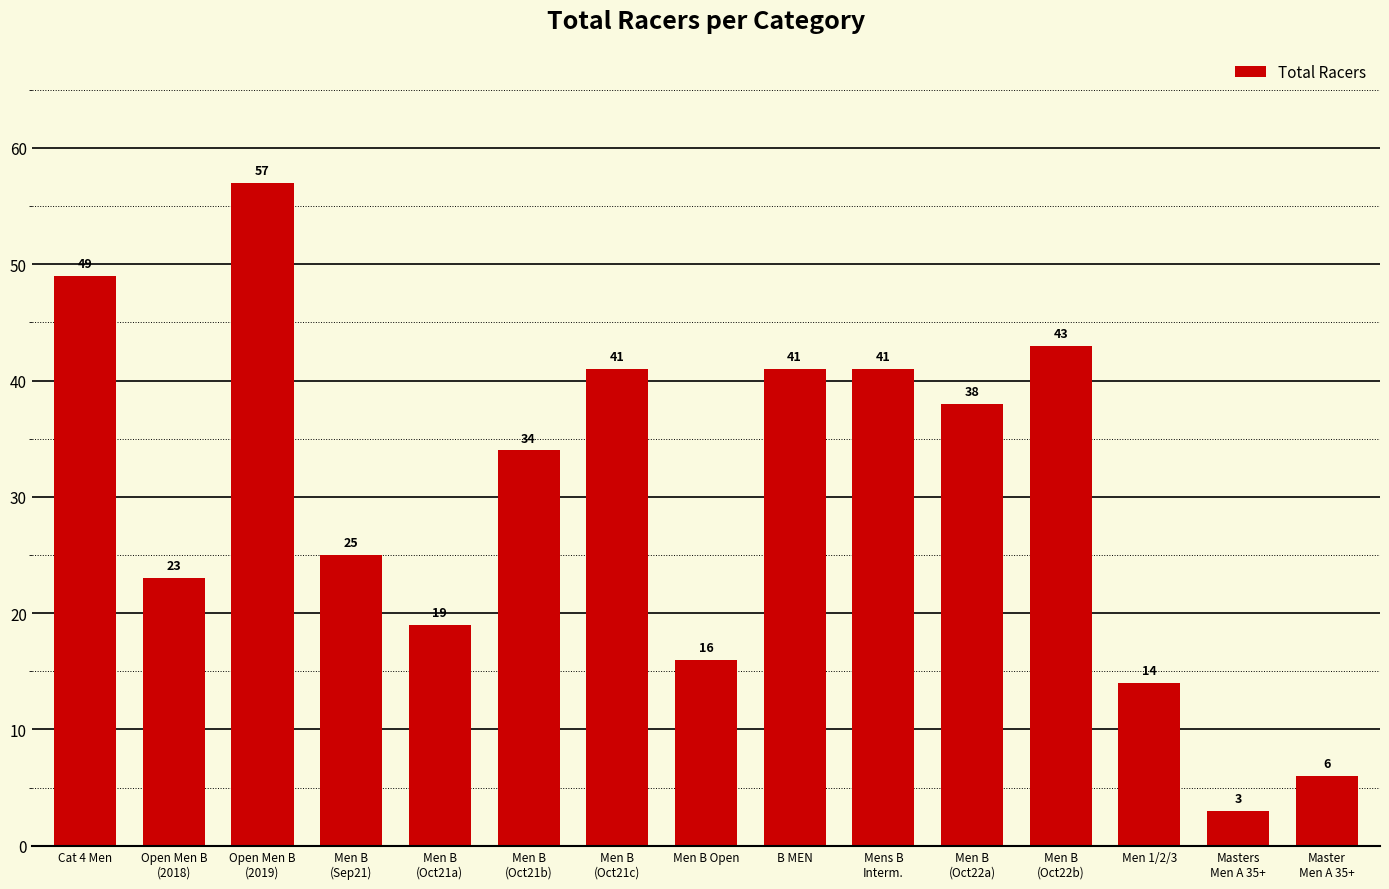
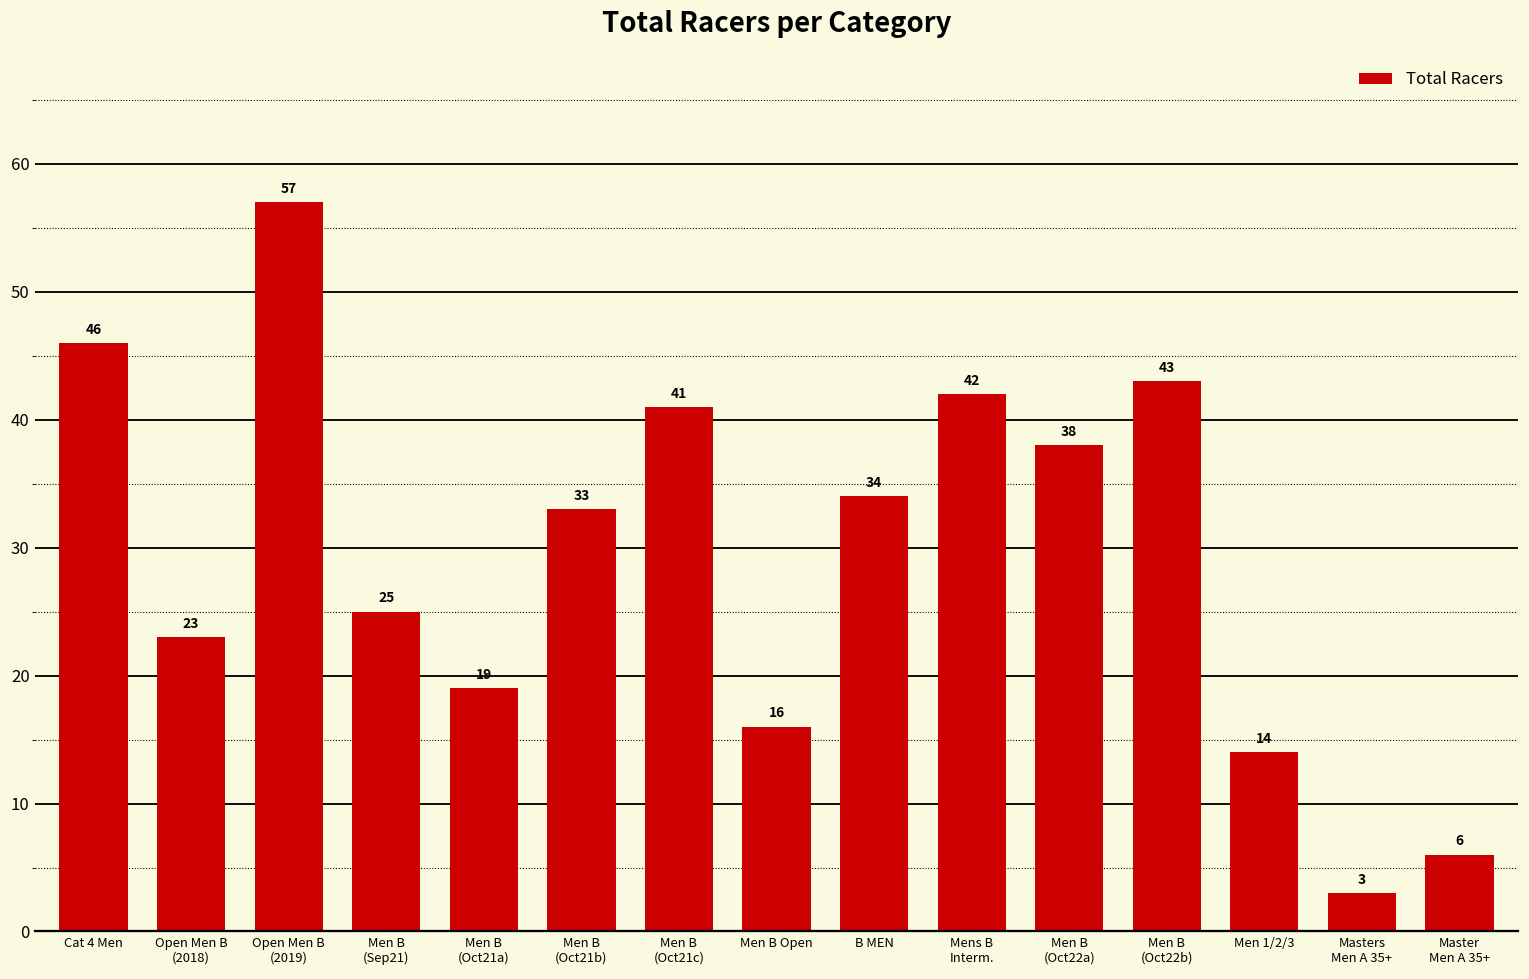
Cat 4 Men: 49 -> 46
Men B (Oct21b): 34 -> 33
B MEN: 41 -> 34
Mens B Interm.: 41 -> 42
